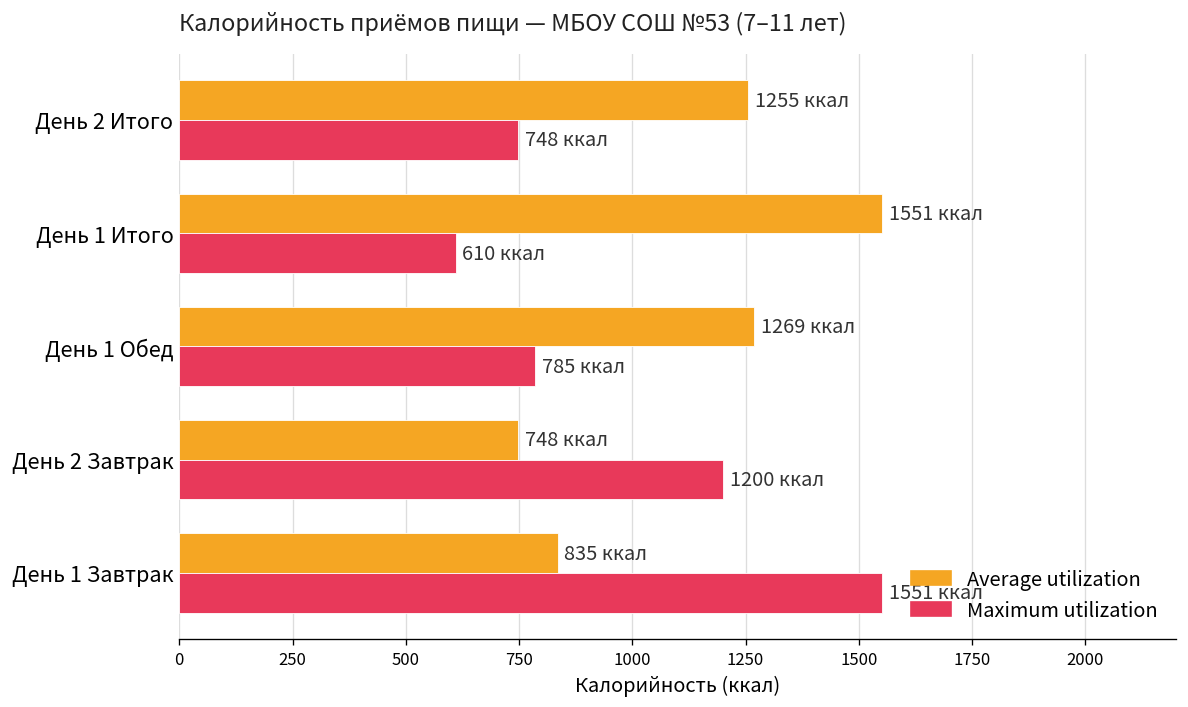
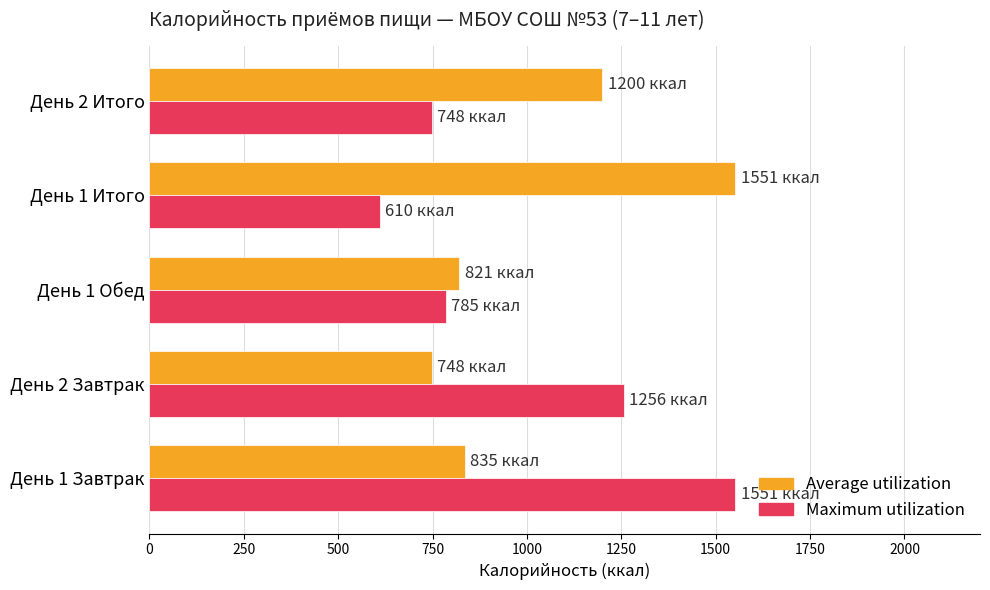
Average utilization, День 2 Итого: 1255 -> 1200
Average utilization, День 1 Обед: 1269 -> 821
Maximum utilization, День 2 Завтрак: 1200 -> 1256
